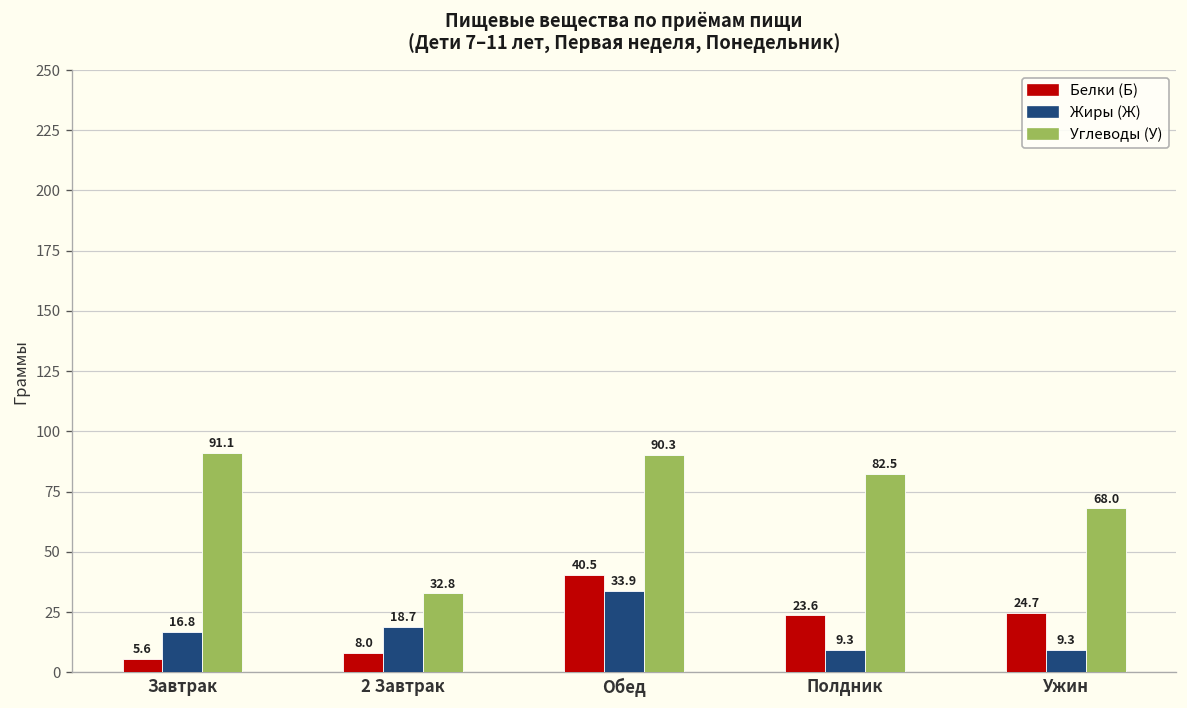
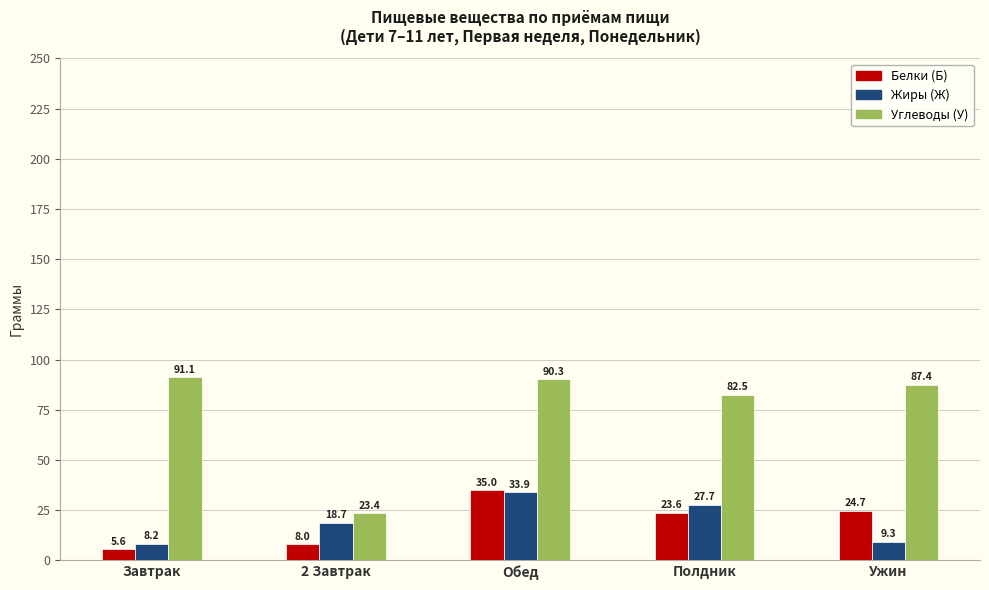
Жиры (Ж), Завтрак: 16.8 -> 8.2
Углеводы (У), 2 Завтрак: 32.8 -> 23.4
Белки (Б), Обед: 40.5 -> 35.0
Жиры (Ж), Полдник: 9.3 -> 27.7
Углеводы (У), Ужин: 68.0 -> 87.4
